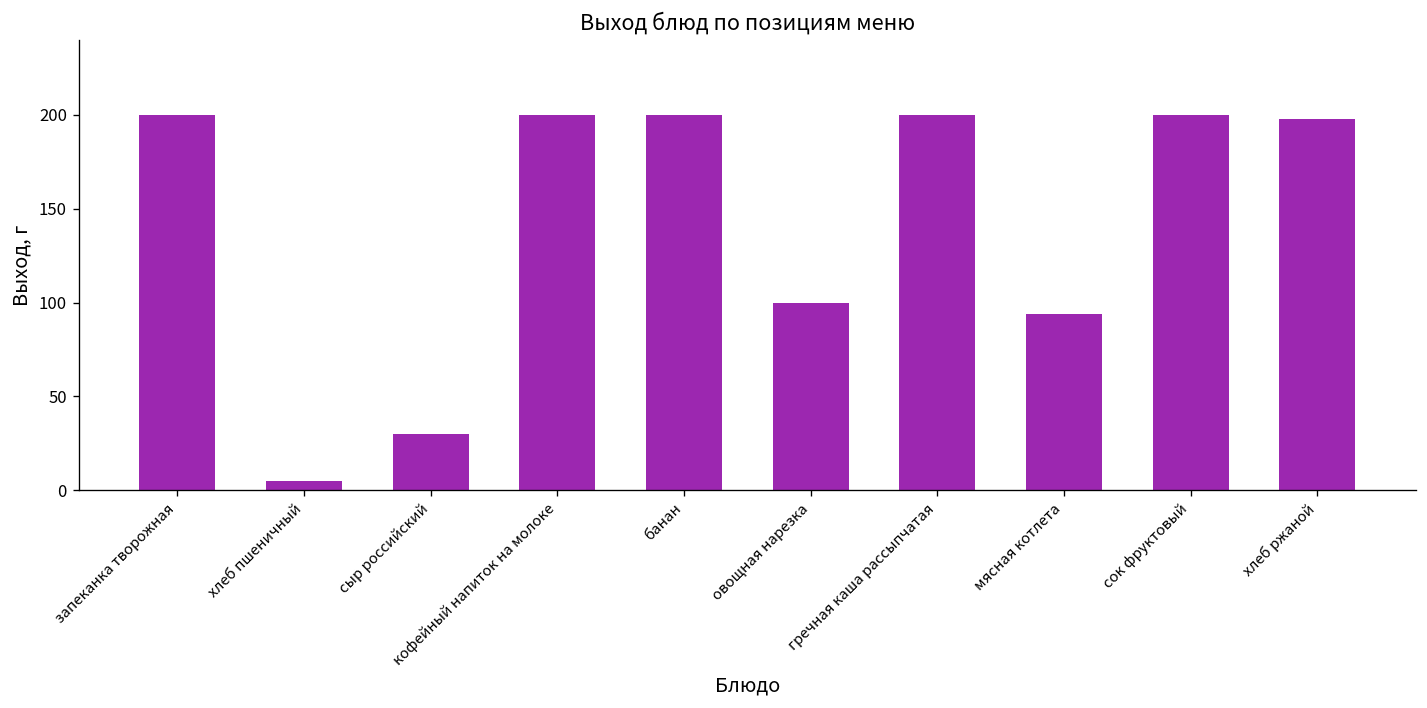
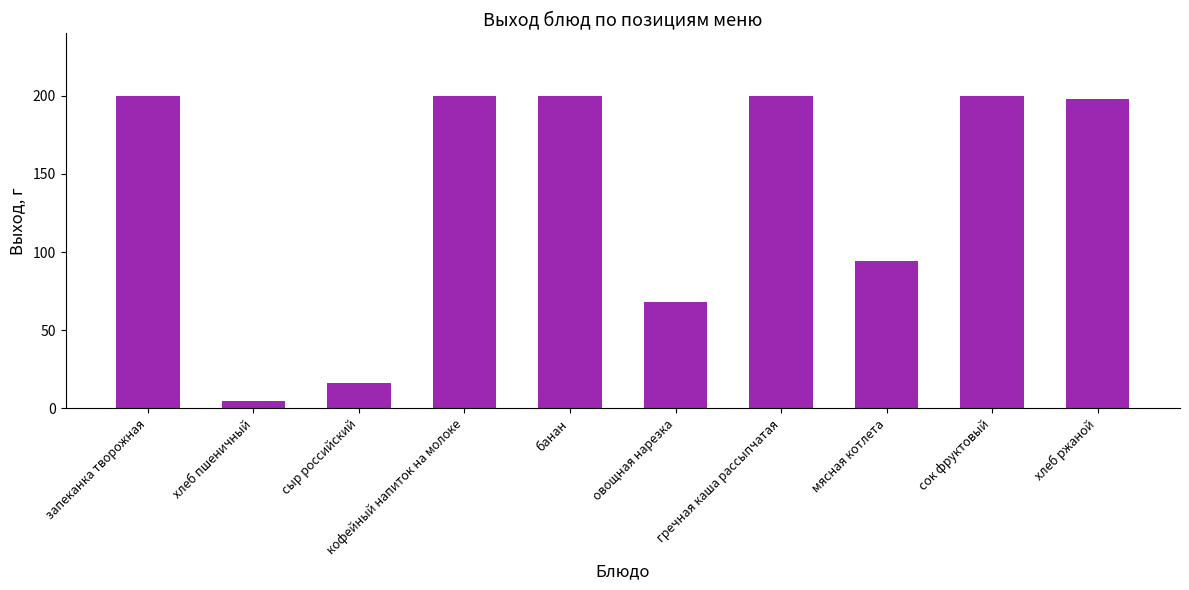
сыр российский: 30 -> 16
овощная нарезка: 100 -> 68
